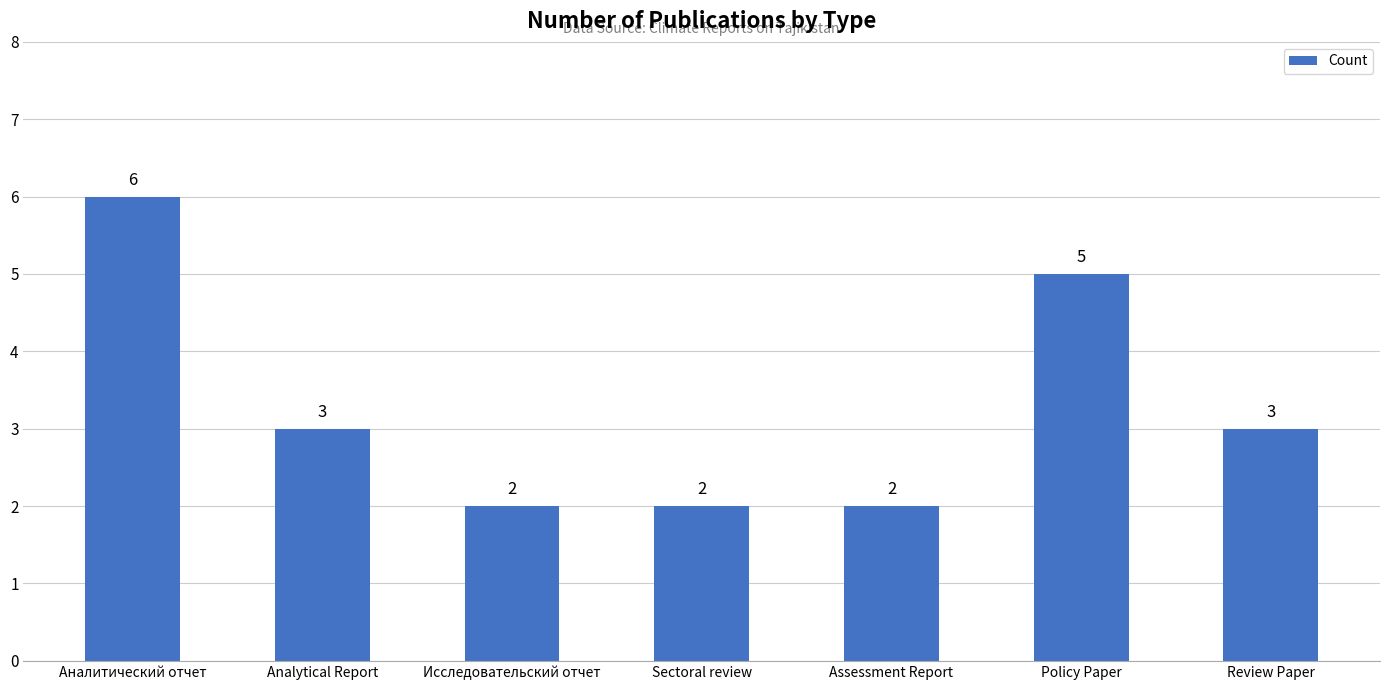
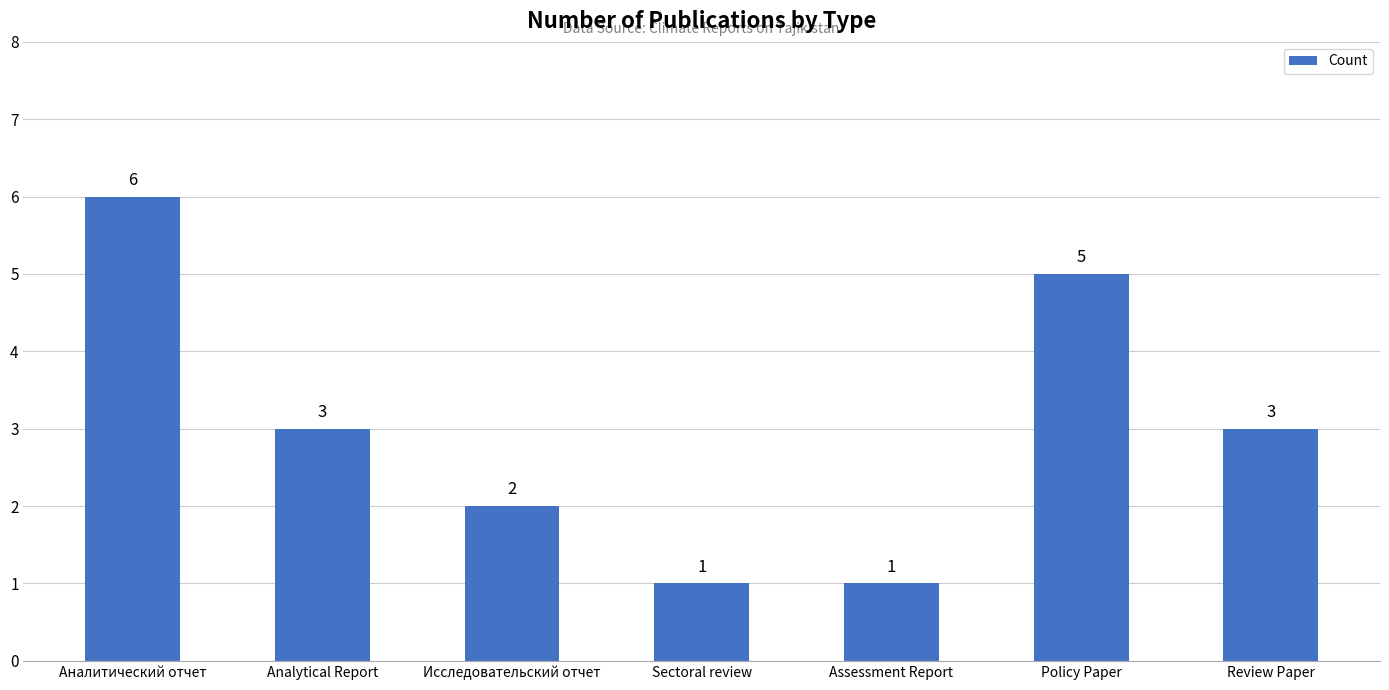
Sectoral review: 2 -> 1
Assessment Report: 2 -> 1
